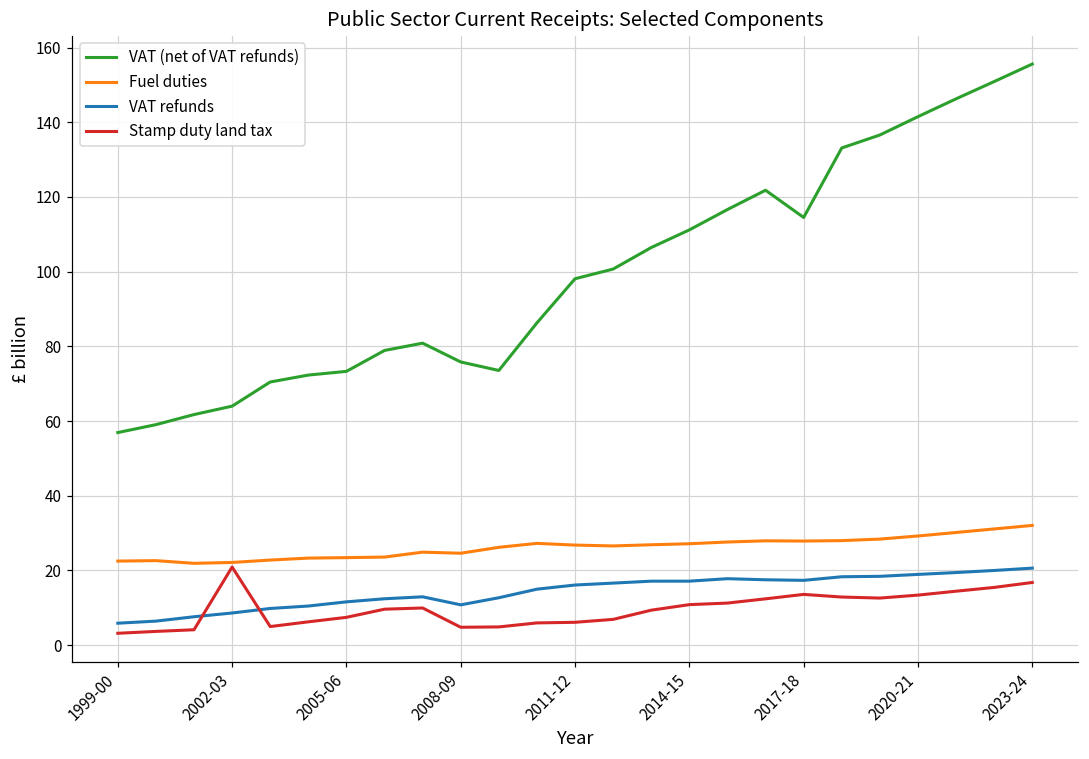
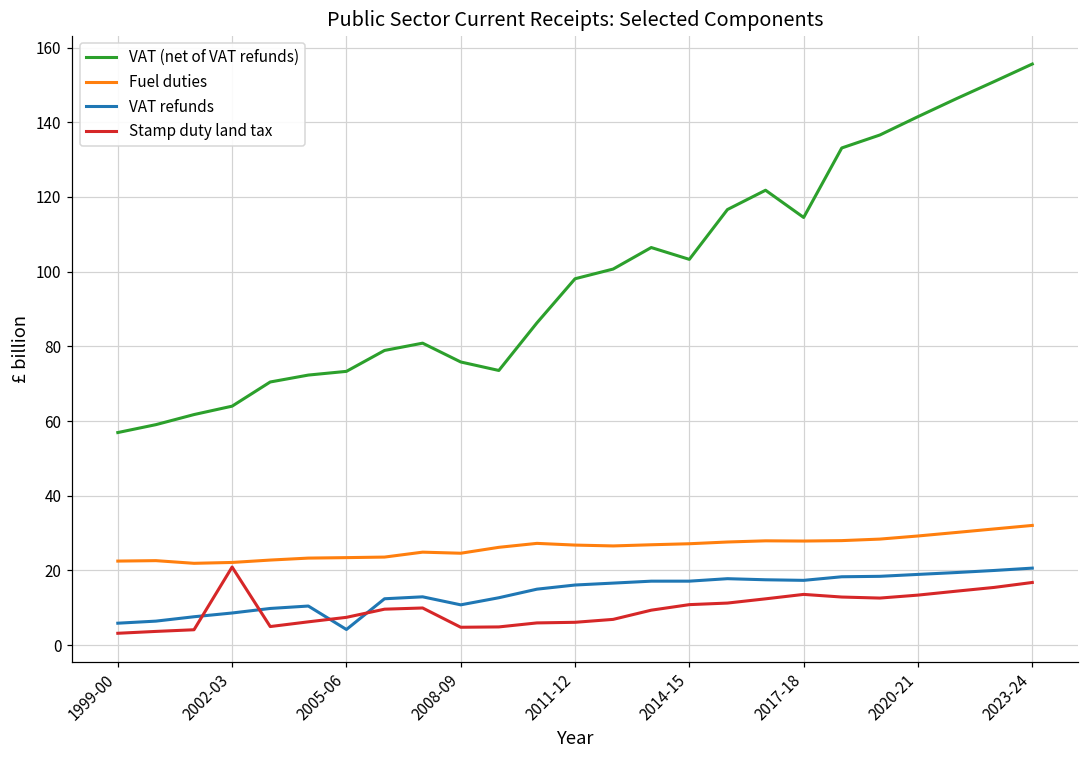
VAT refunds, 2005-06: 12 -> 4
VAT (net of VAT refunds), 2014-15: 111 -> 103
